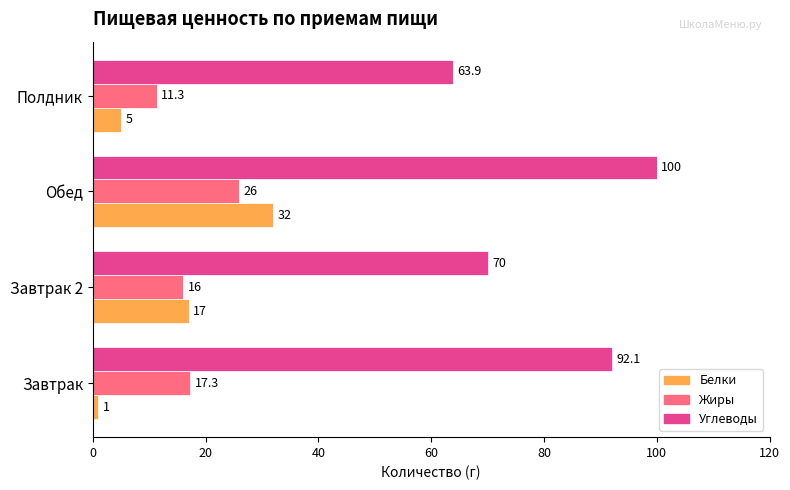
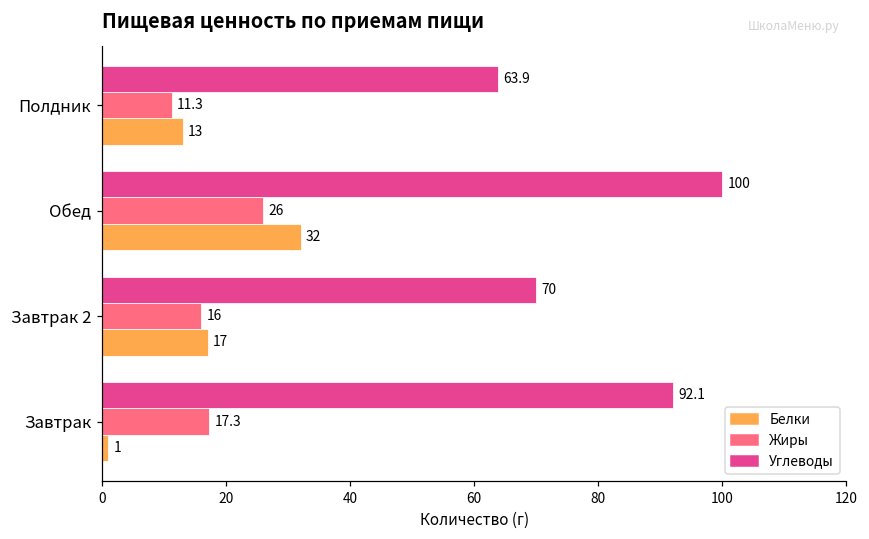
Белки, Полдник: 5 -> 13
